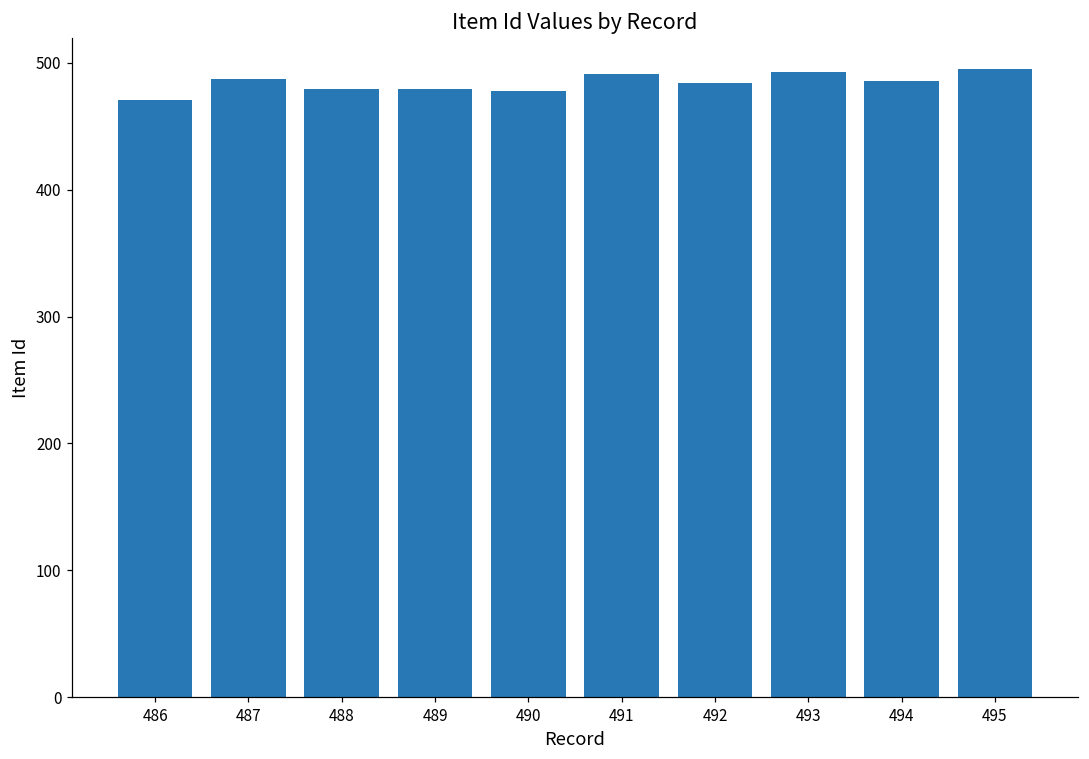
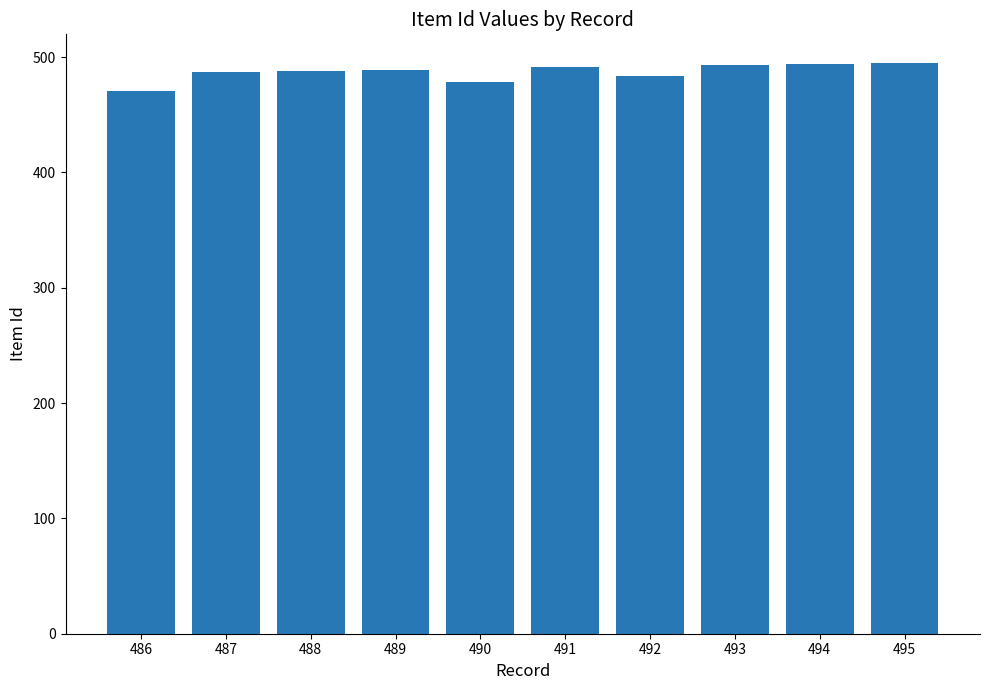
488: 479 -> 488
489: 479 -> 489
494: 486 -> 494
